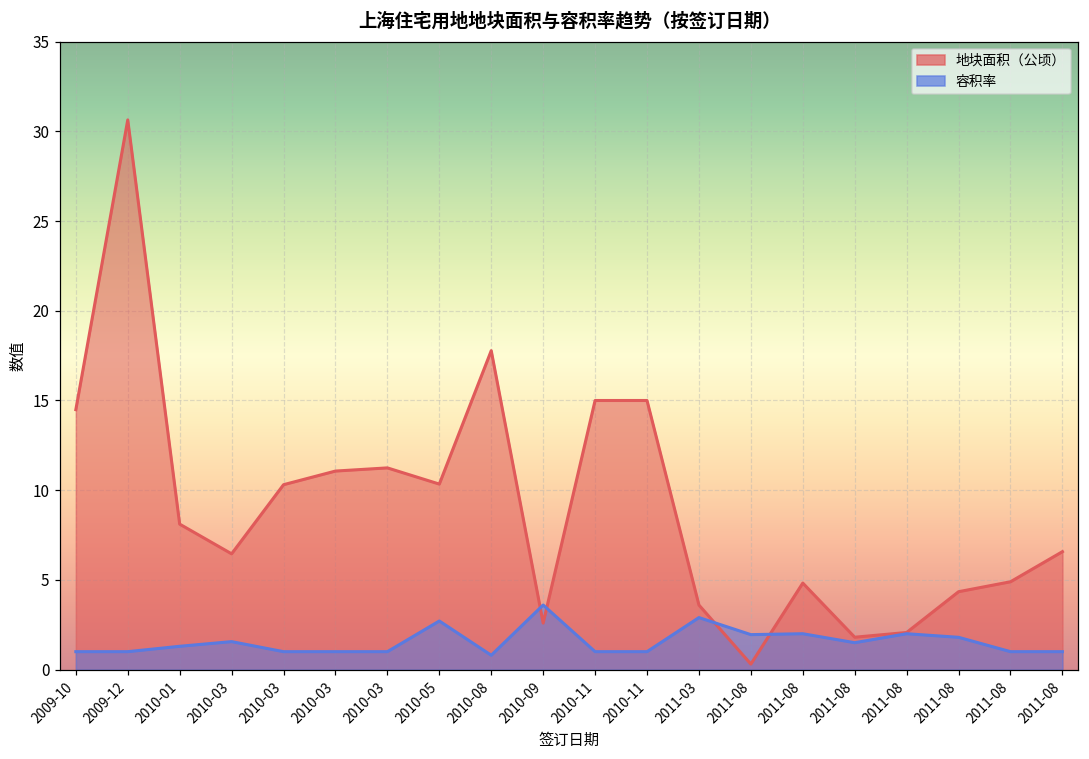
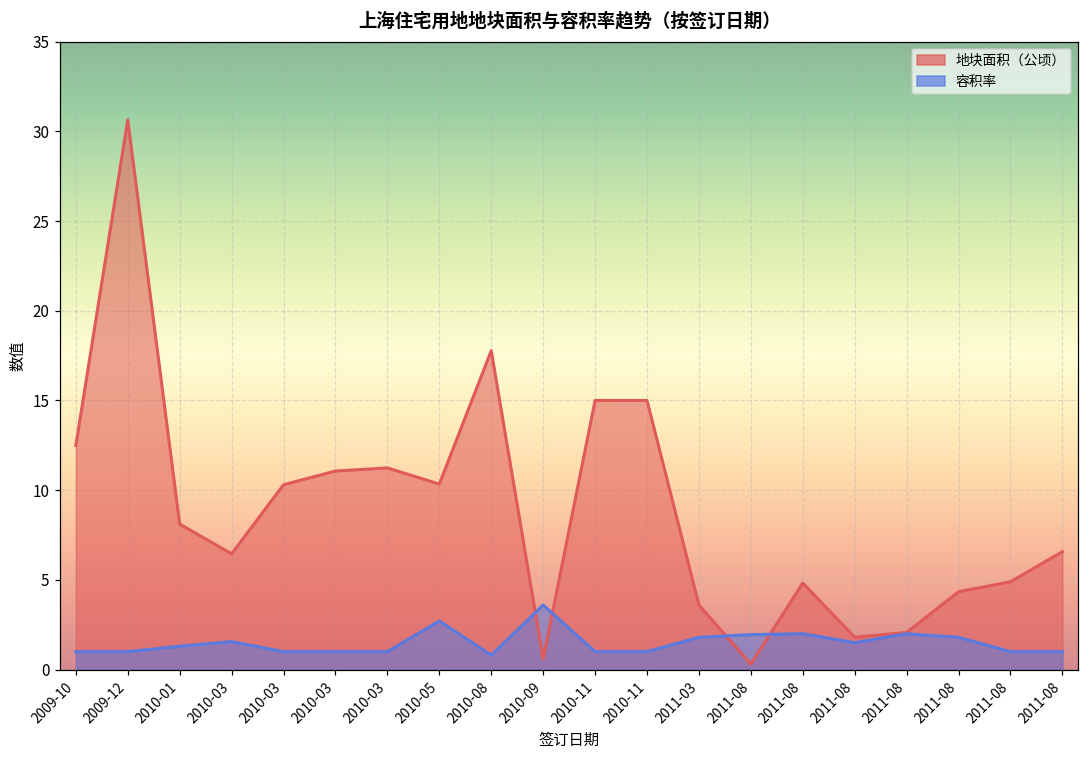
地块面积（公顷）, 2009-10: 14.5 -> 12.5
地块面积（公顷）, 2010-09: 2.6 -> 0.6
容积率, 2011-03: 2.9 -> 1.8
